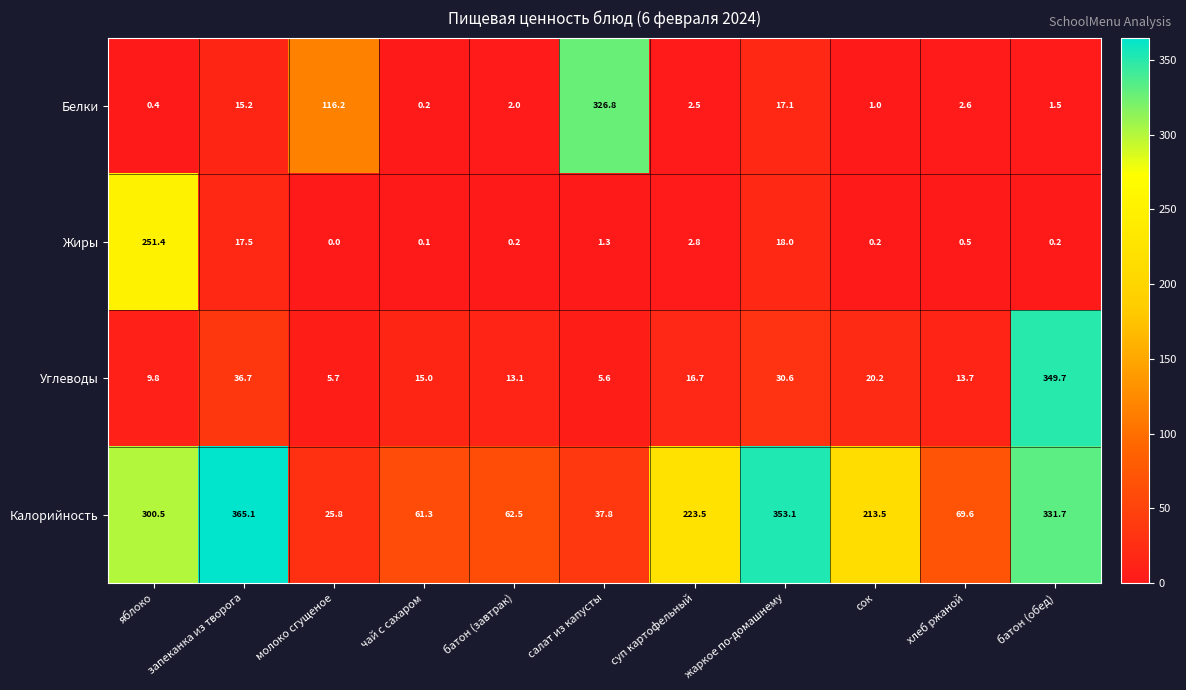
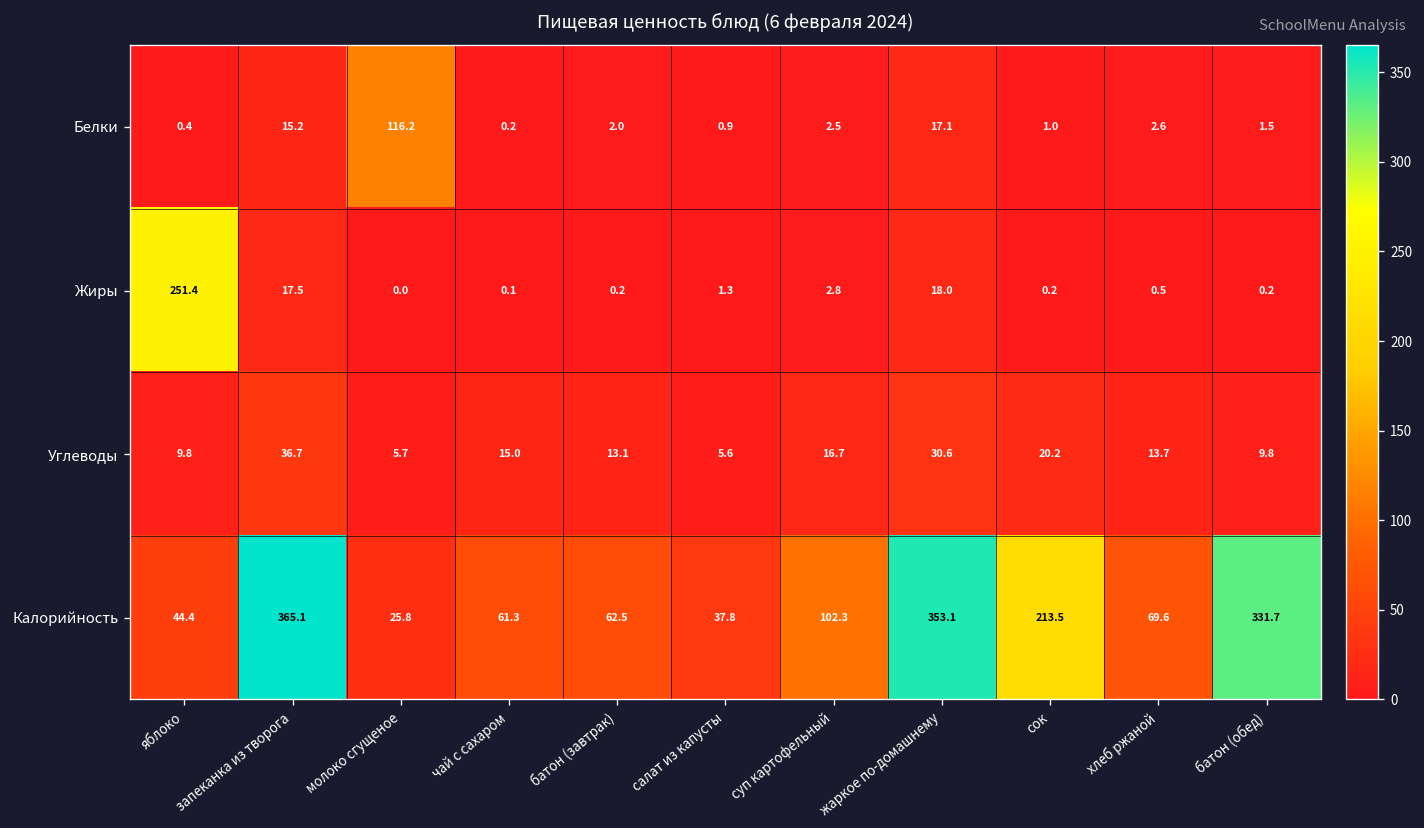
Белки, салат из капусты: 326.8 -> 0.9
Углеводы, батон (обед): 349.7 -> 9.8
Калорийность, яблоко: 300.5 -> 44.4
Калорийность, суп картофельный: 223.5 -> 102.3
